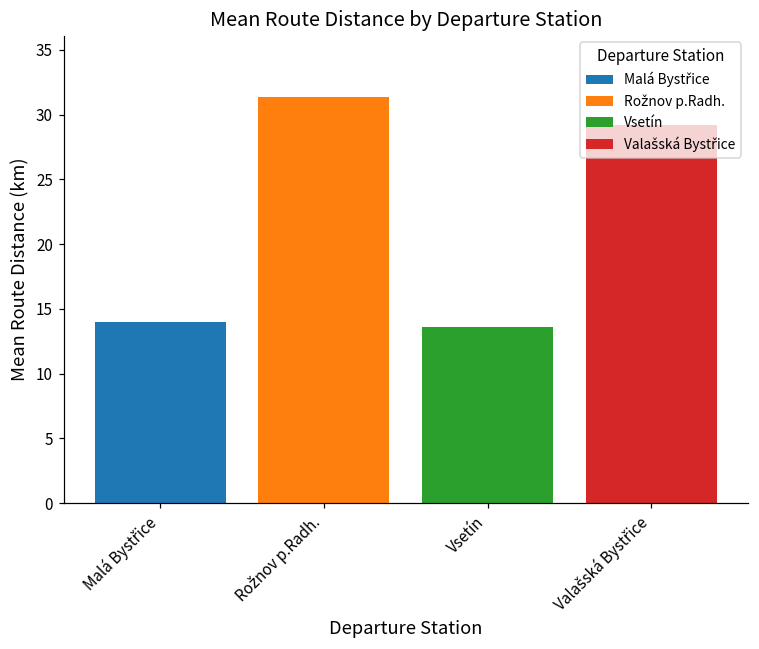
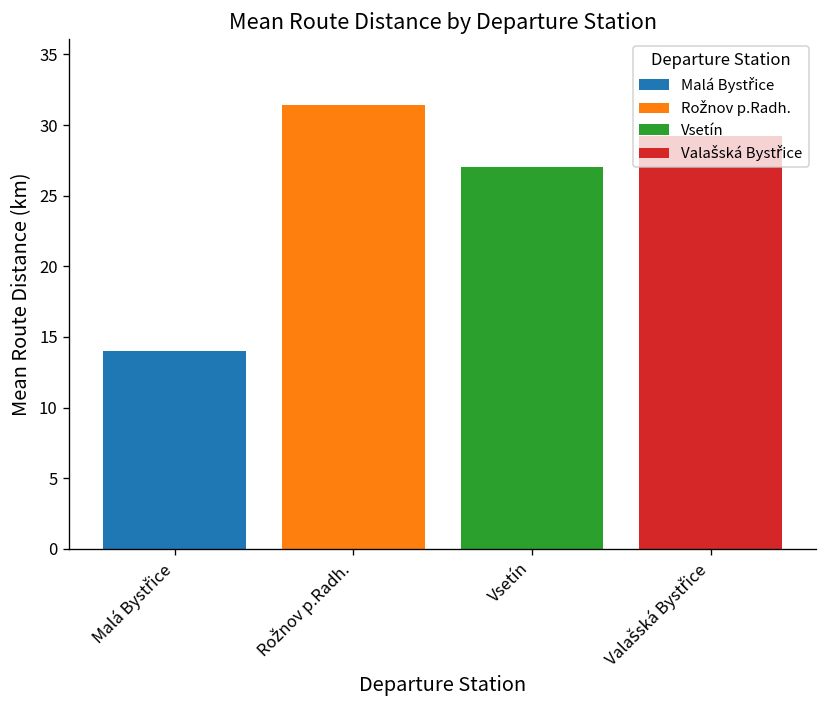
Vsetín: 13.6 -> 27.0
